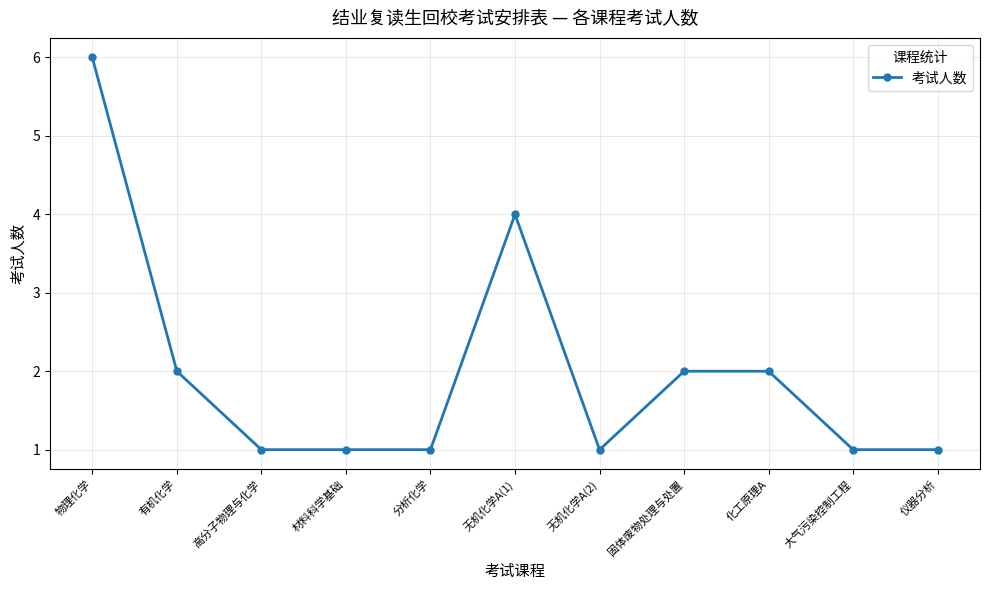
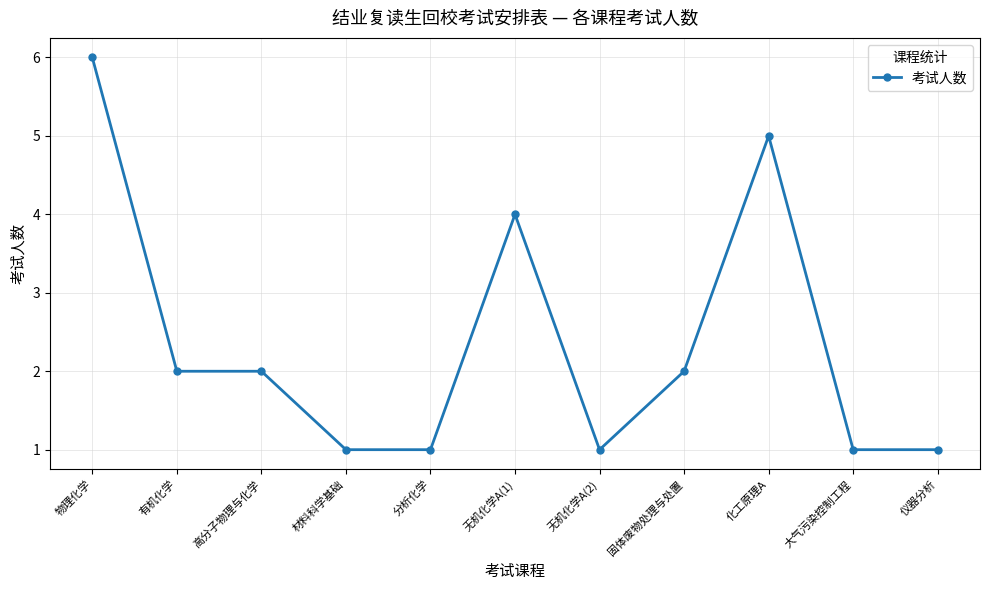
高分子物理与化学: 1 -> 2
化工原理A: 2 -> 5
